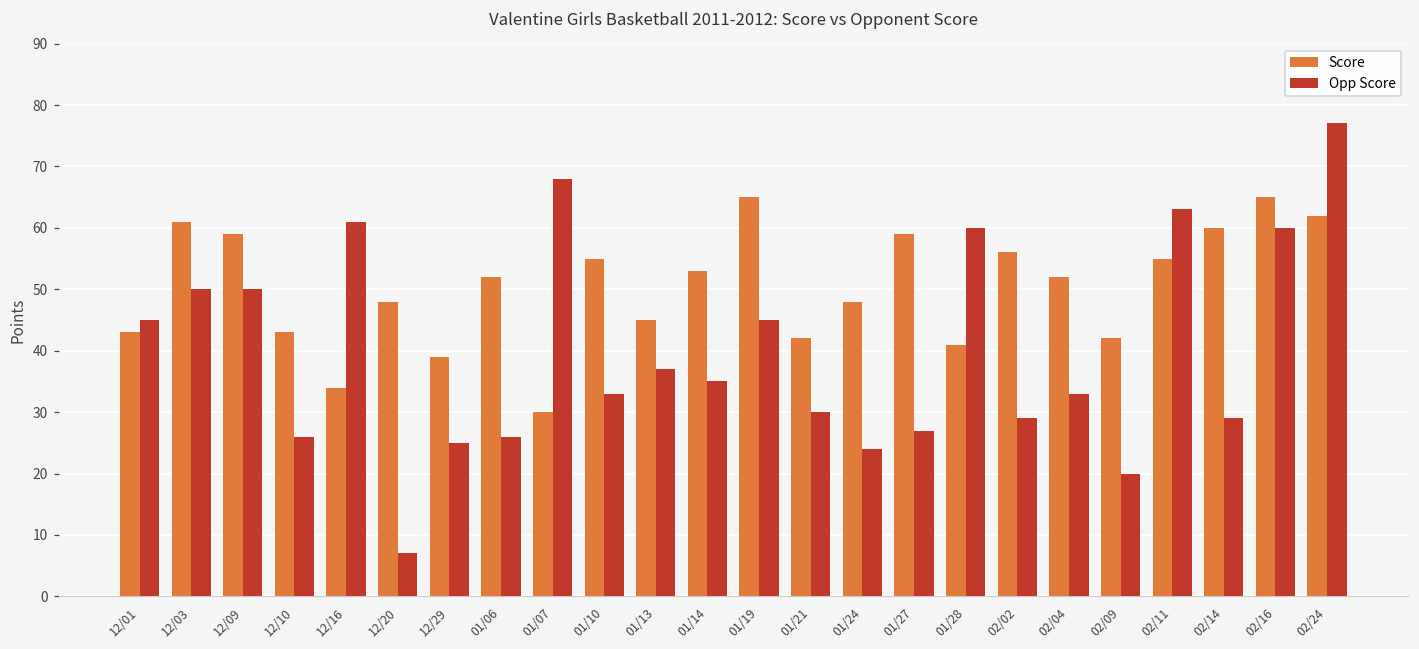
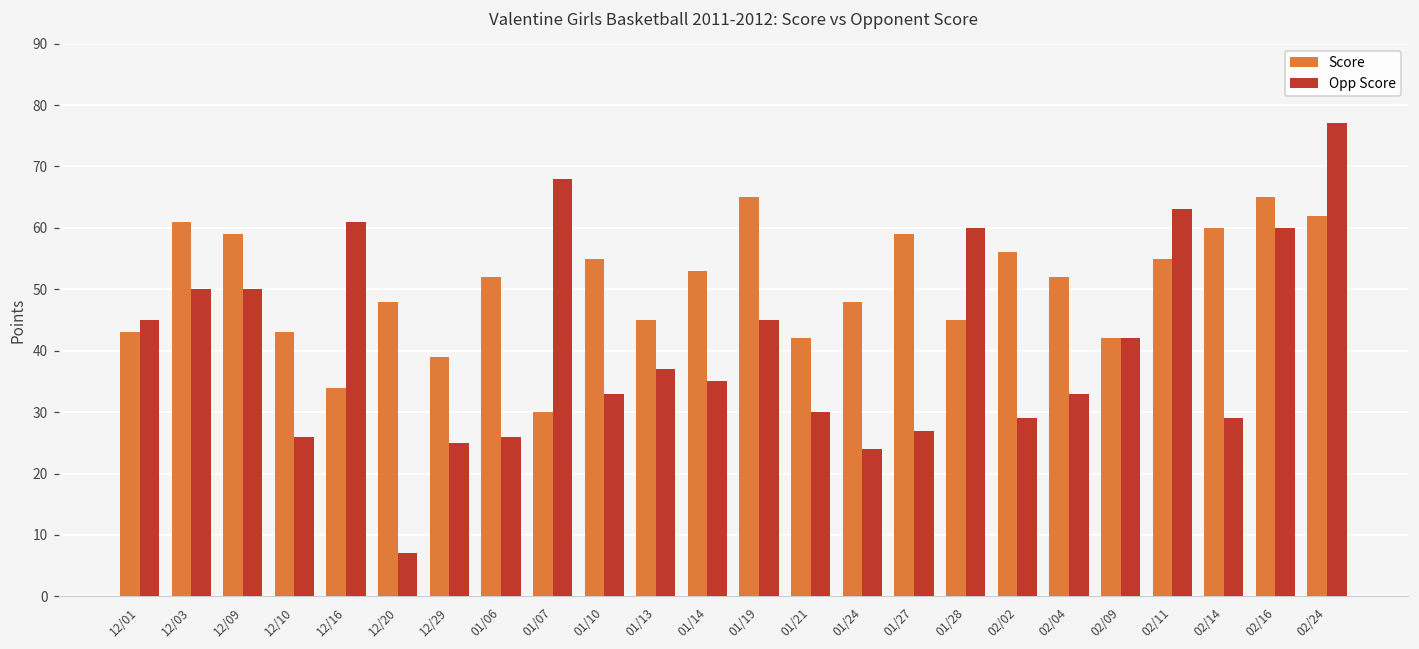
Score, 01/28: 41 -> 45
Opp Score, 02/09: 20 -> 42
